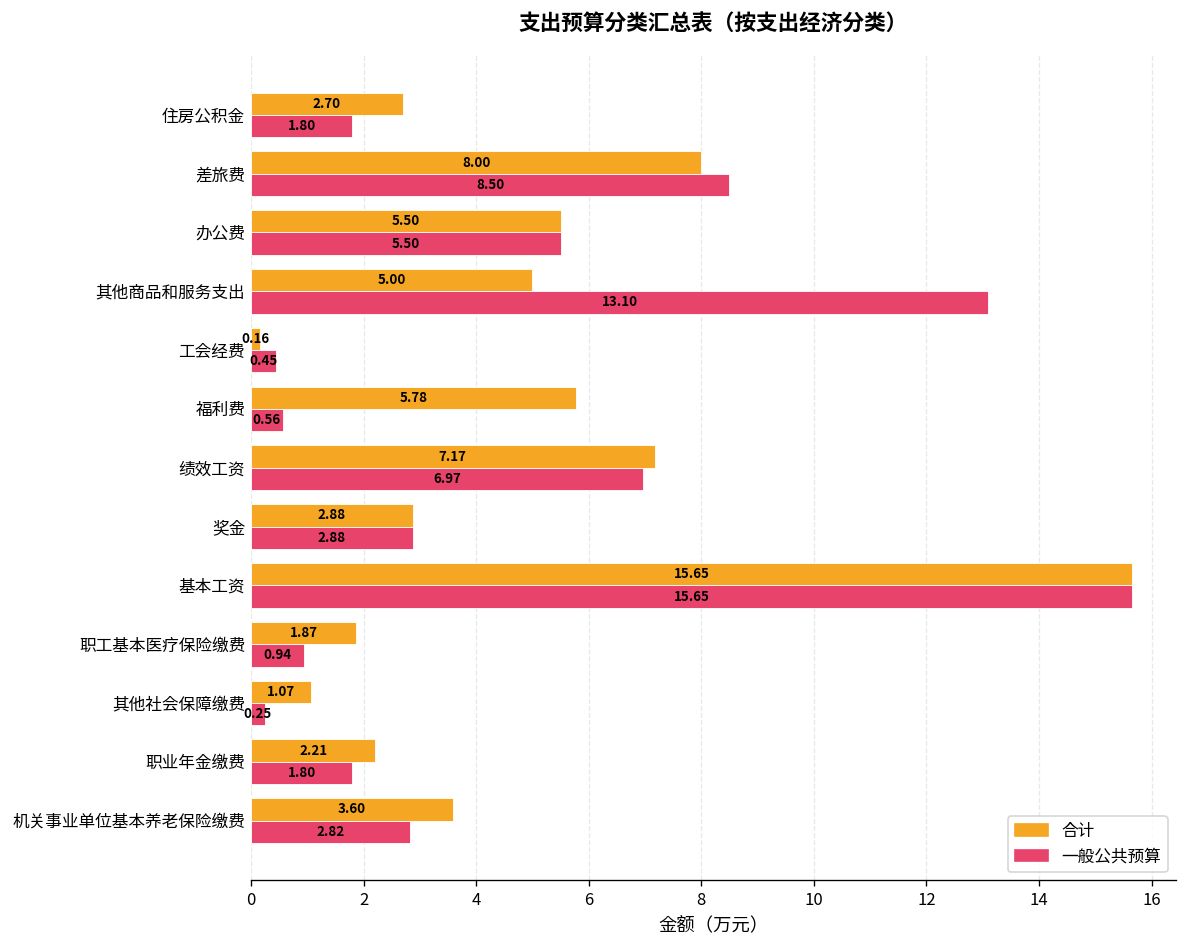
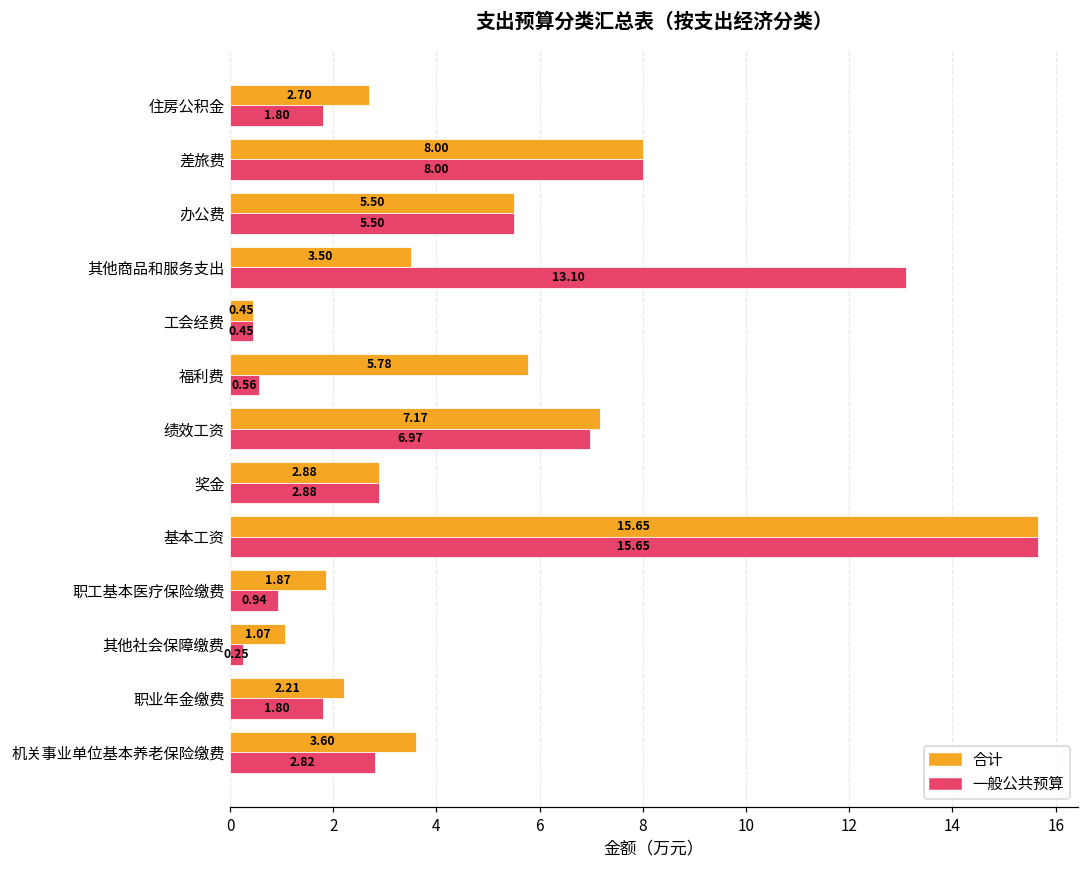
一般公共预算, 差旅费: 8.50 -> 8.00
合计, 其他商品和服务支出: 5.00 -> 3.50
合计, 工会经费: 0.16 -> 0.45
